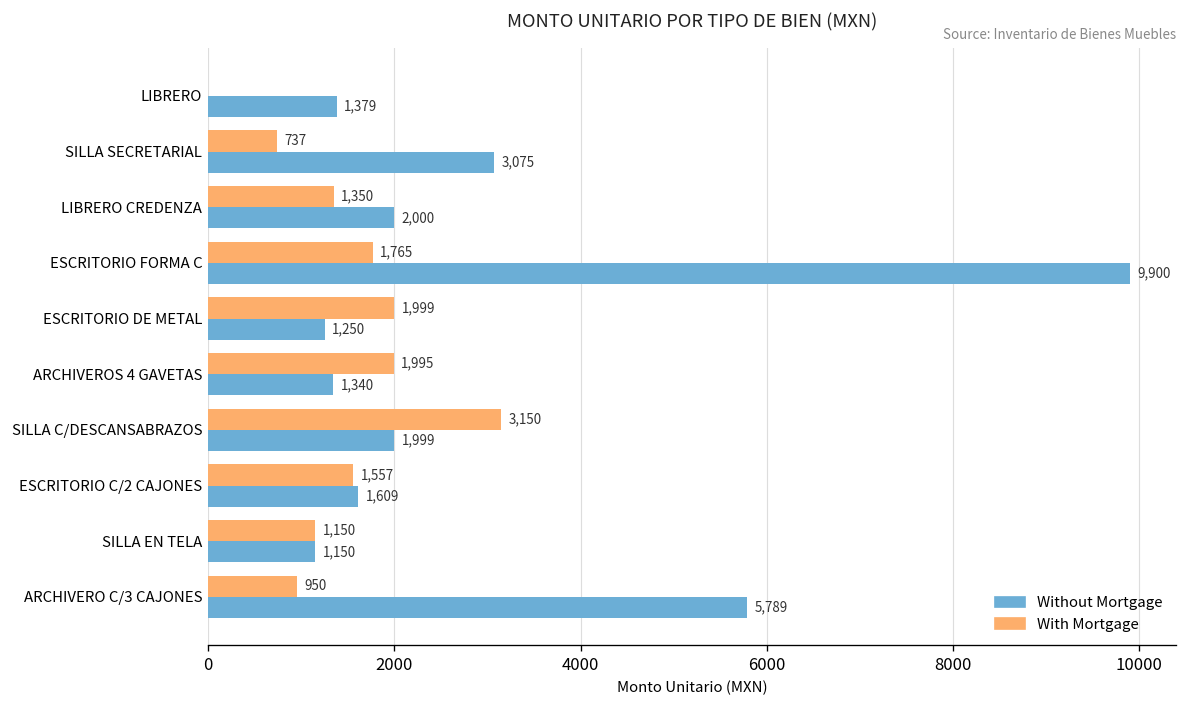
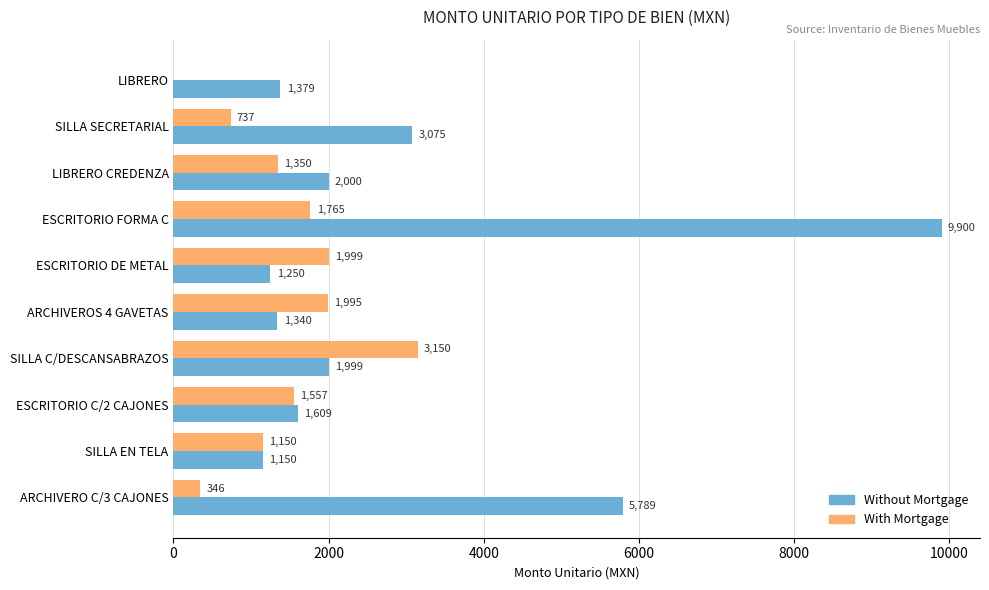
With Mortgage, ARCHIVERO C/3 CAJONES: 950 -> 346
